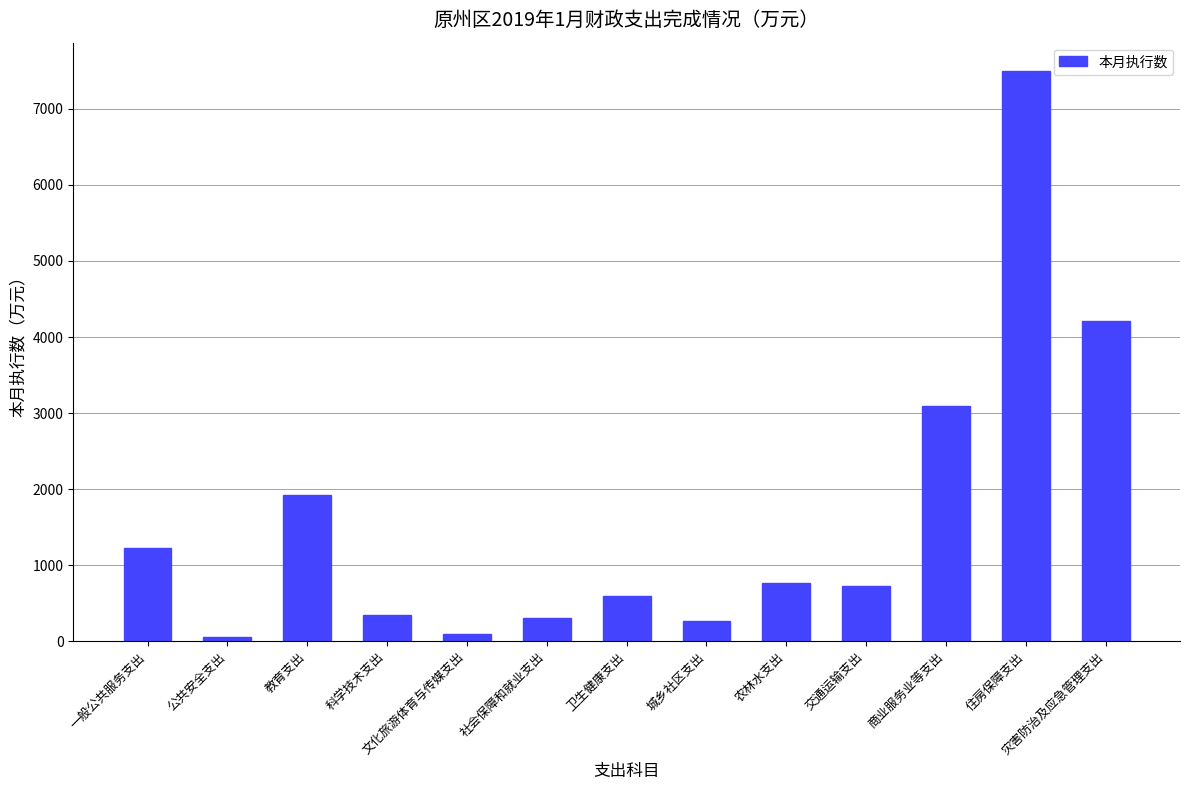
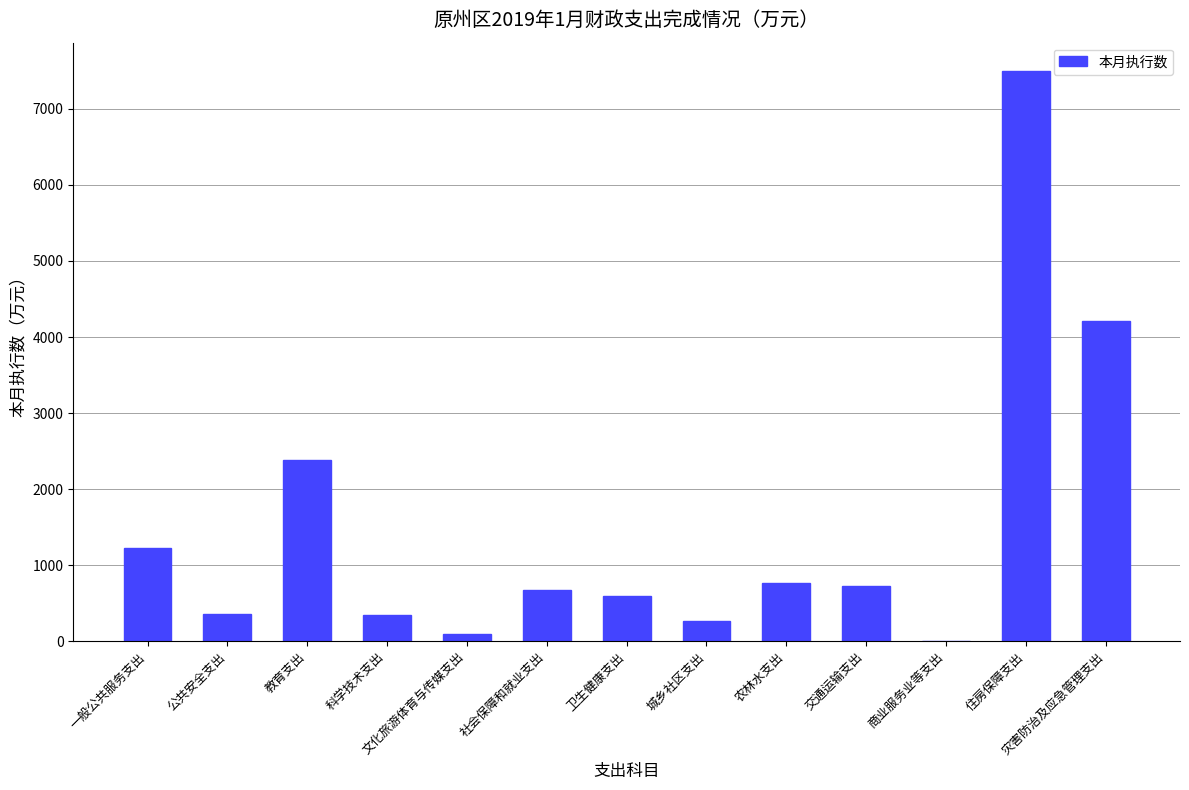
公共安全支出: 100 -> 400
教育支出: 1900 -> 2400
社会保障和就业支出: 300 -> 700
商业服务业等支出: 3100 -> 0
